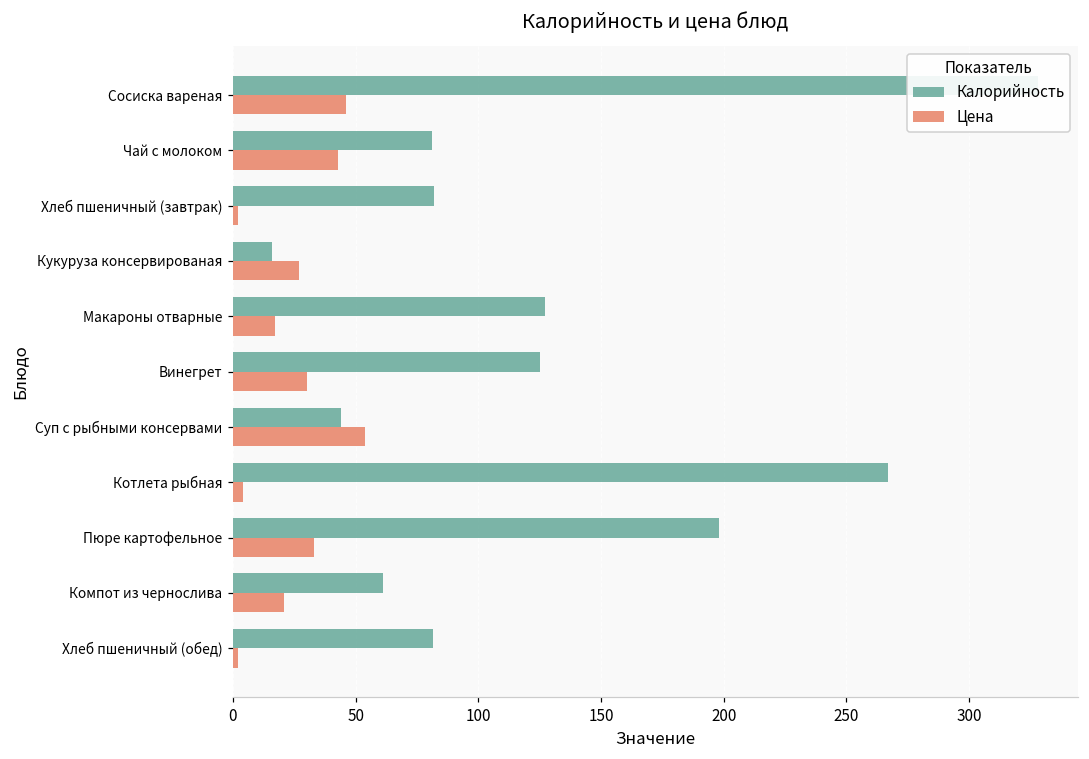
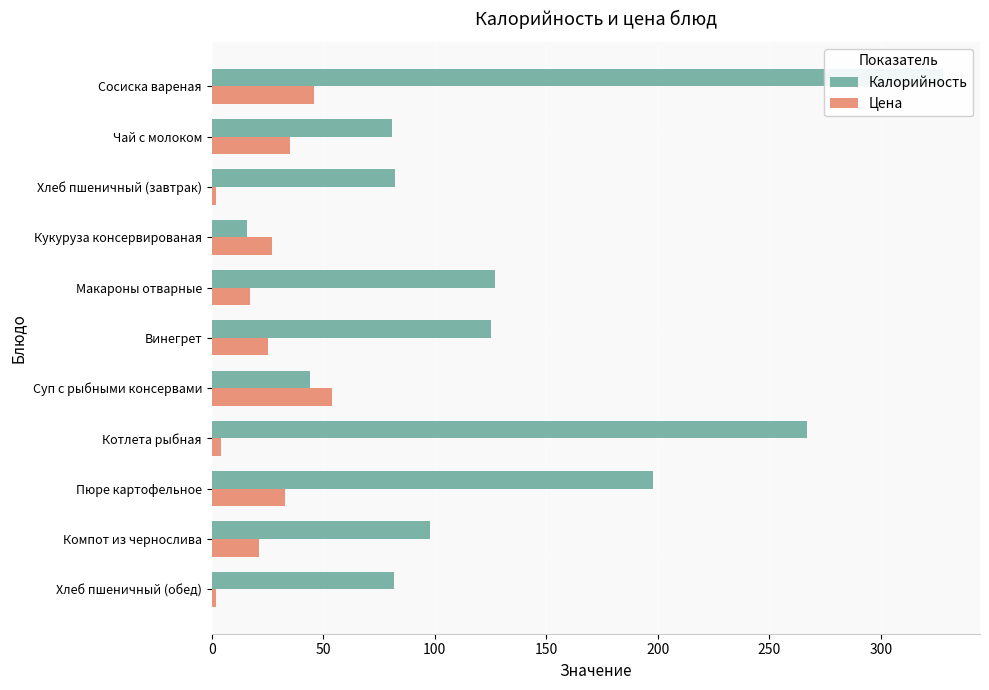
Цена, Чай с молоком: 43 -> 35
Цена, Винегрет: 30 -> 25
Калорийность, Компот из чернослива: 61 -> 98
